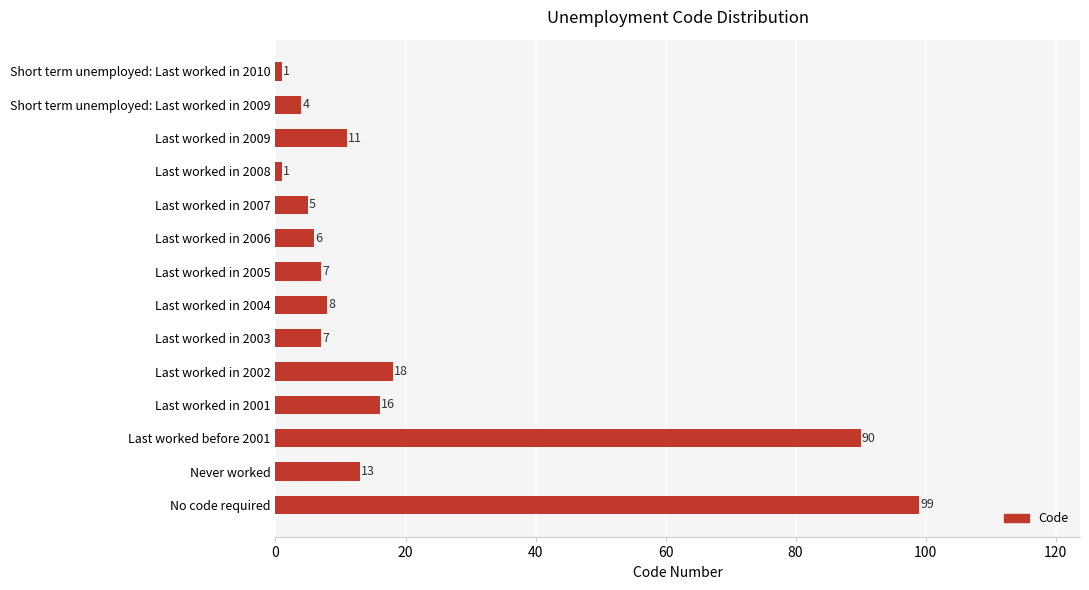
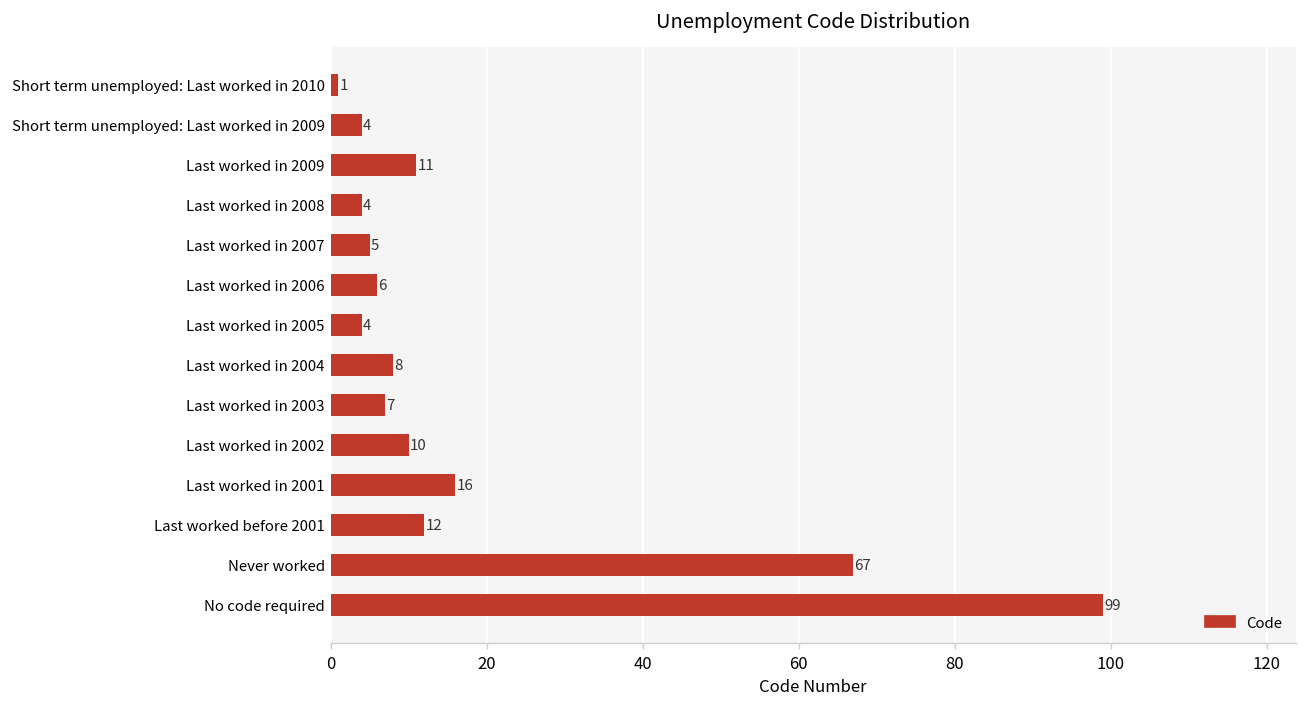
Last worked in 2008: 1 -> 4
Last worked in 2005: 7 -> 4
Last worked in 2002: 18 -> 10
Last worked before 2001: 90 -> 12
Never worked: 13 -> 67
